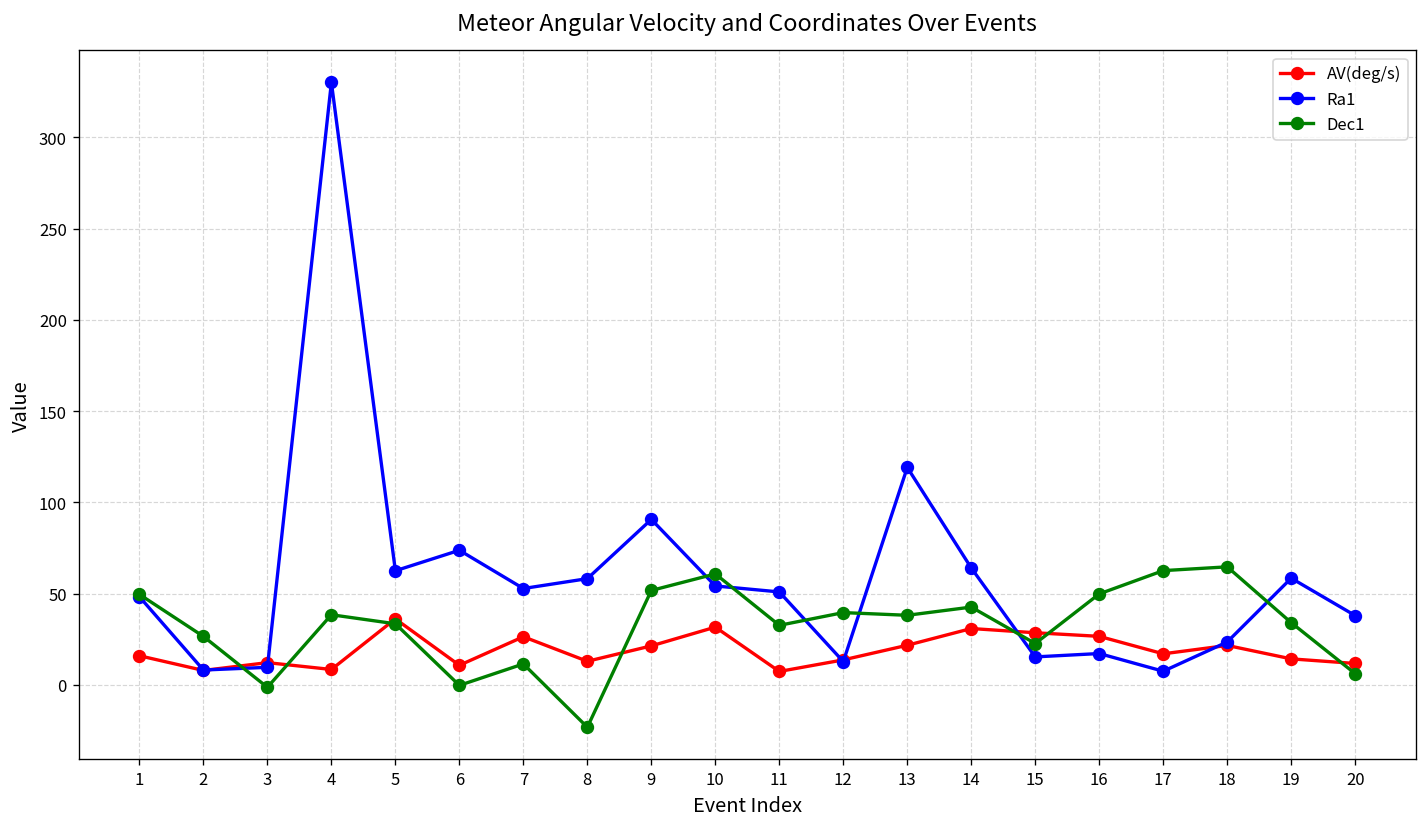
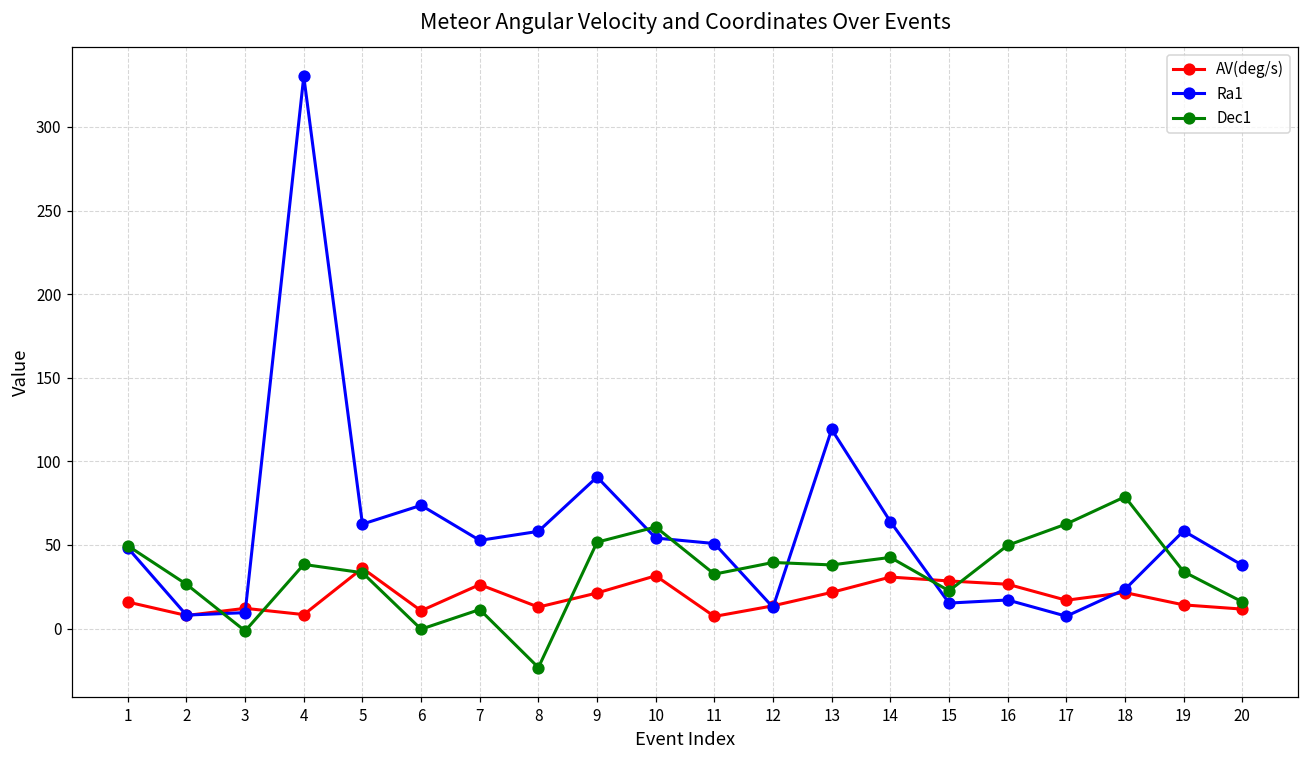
Dec1, 18: 65 -> 79
Dec1, 20: 6 -> 16
